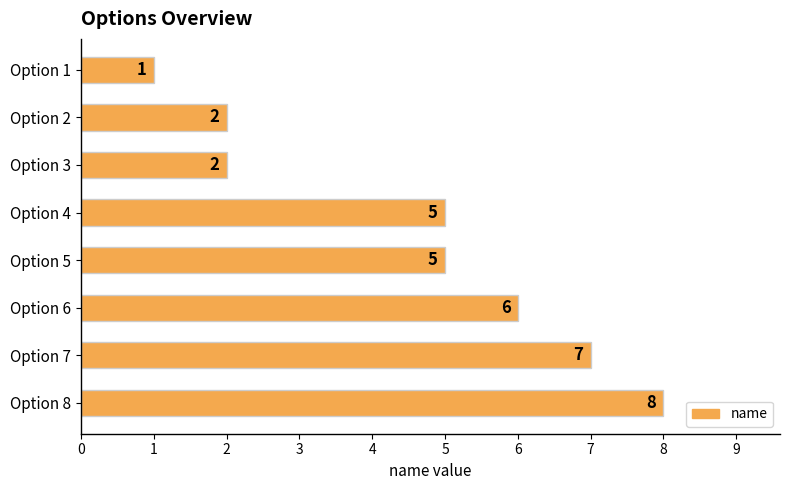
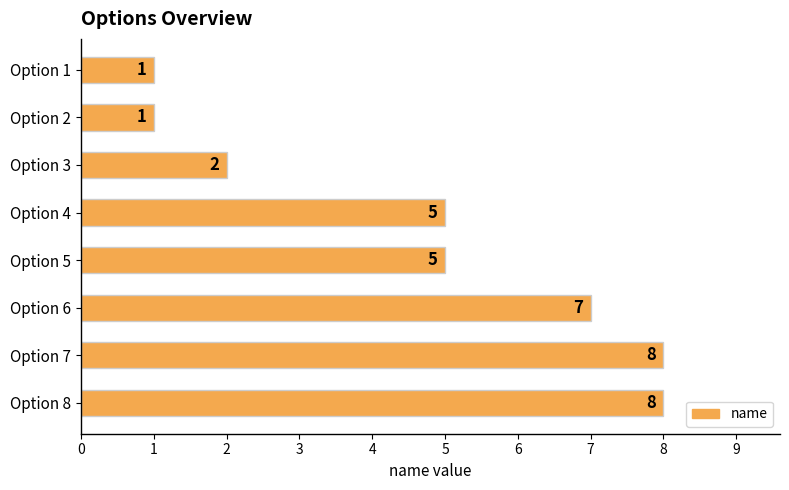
Option 2: 2 -> 1
Option 6: 6 -> 7
Option 7: 7 -> 8
